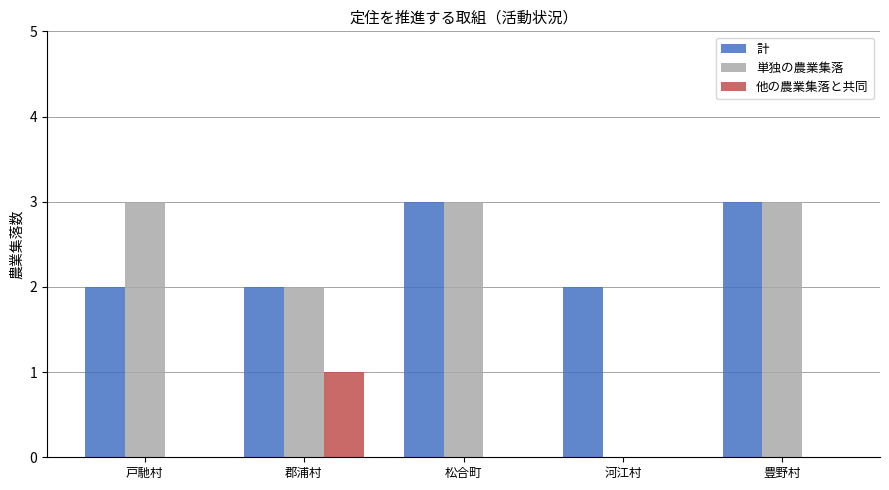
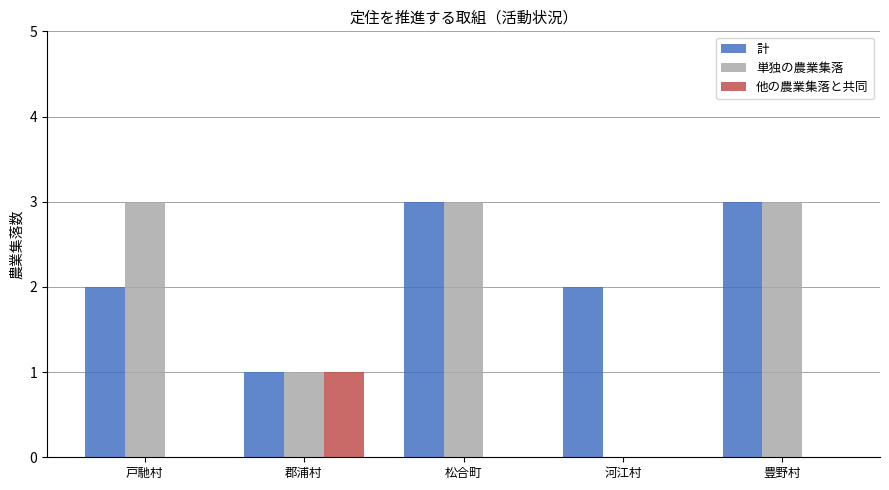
計, 郡浦村: 2 -> 1
単独の農業集落, 郡浦村: 2 -> 1
